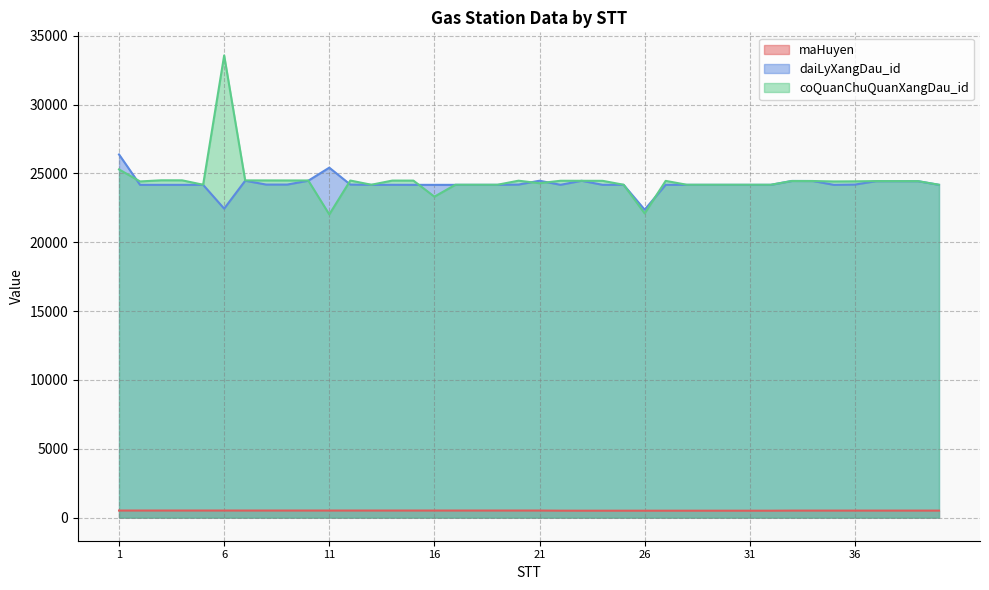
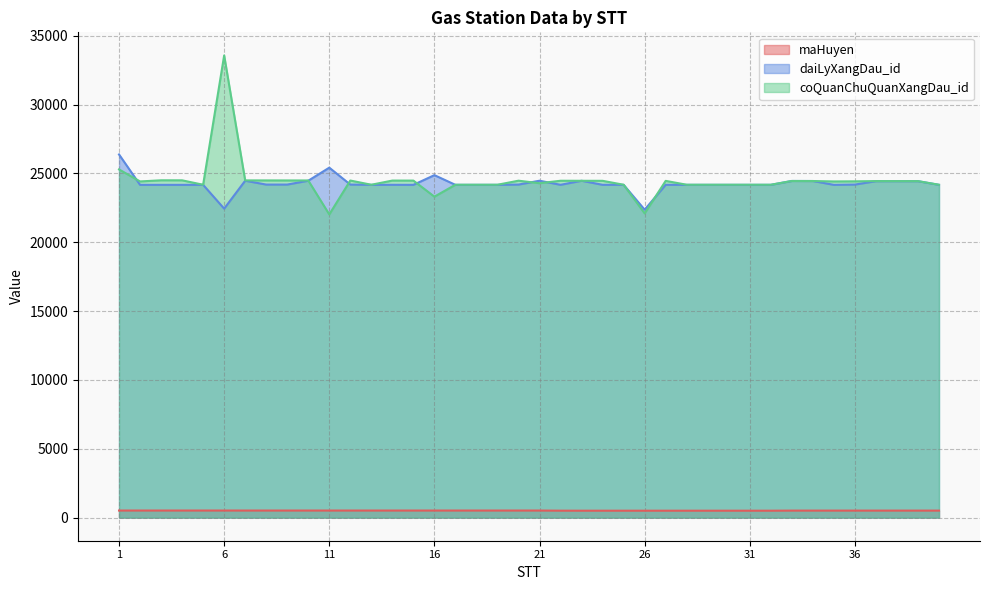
daiLyXangDau_id, 16: 24200 -> 24900
